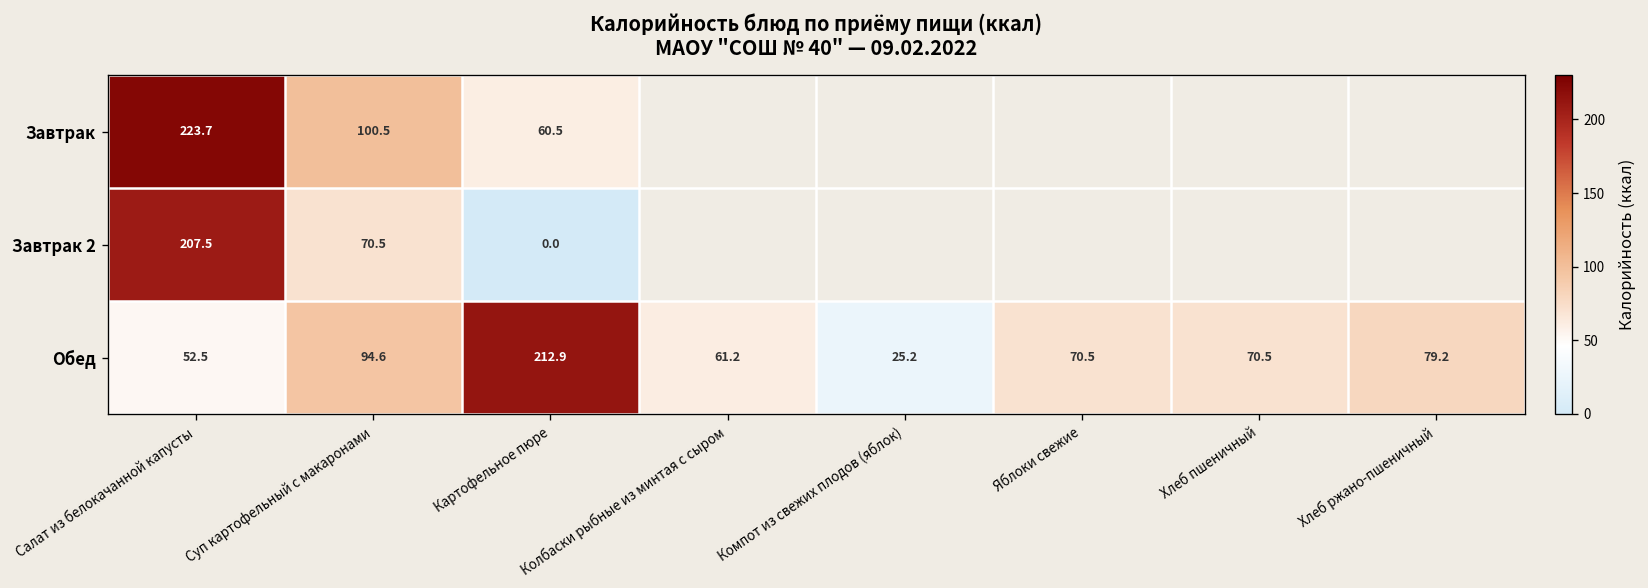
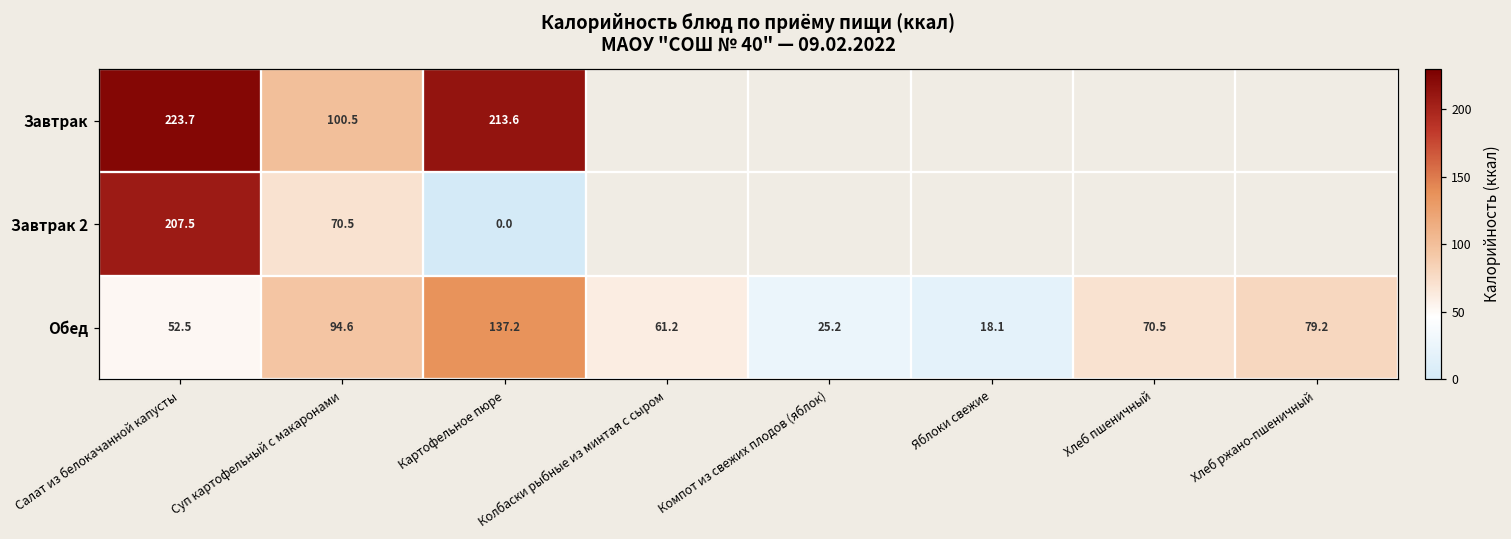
Завтрак, Картофельное пюре: 60.5 -> 213.6
Обед, Картофельное пюре: 212.9 -> 137.2
Обед, Яблоки свежие: 70.5 -> 18.1
